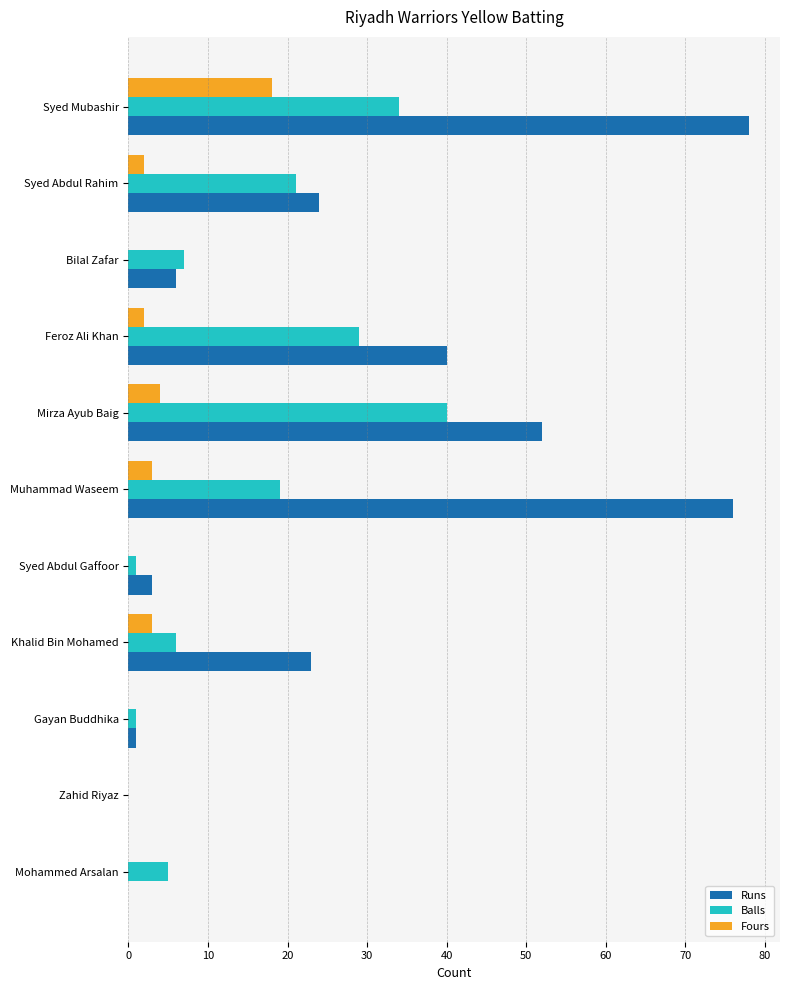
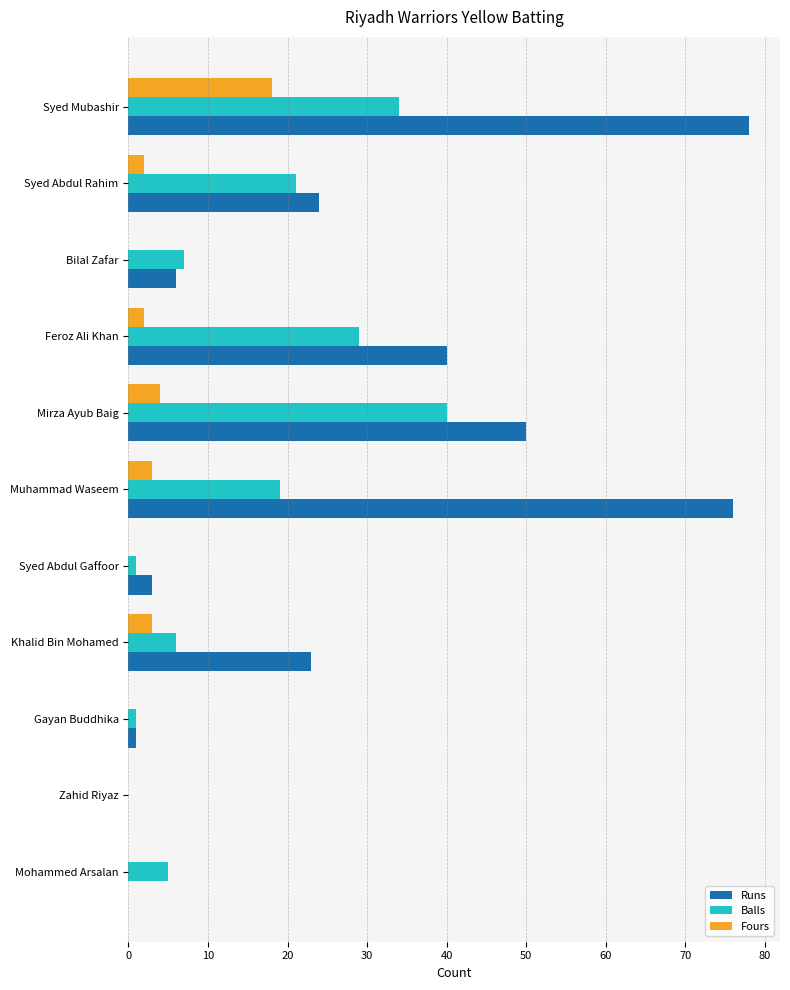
Runs, Mirza Ayub Baig: 52 -> 50
